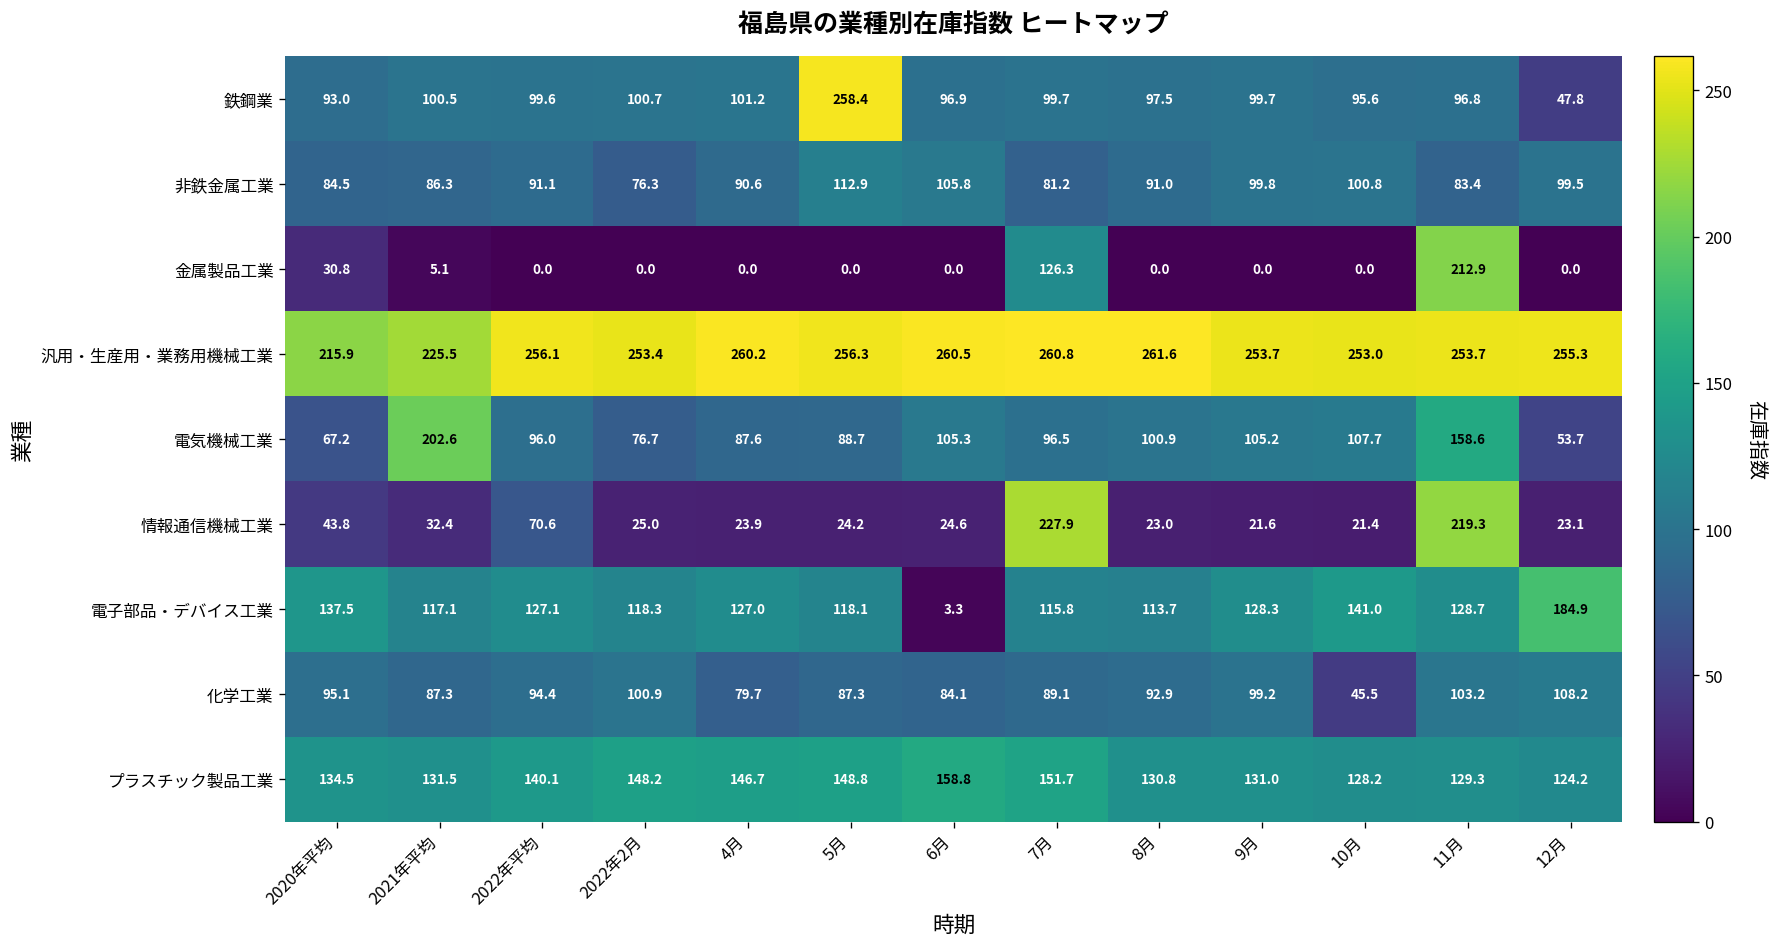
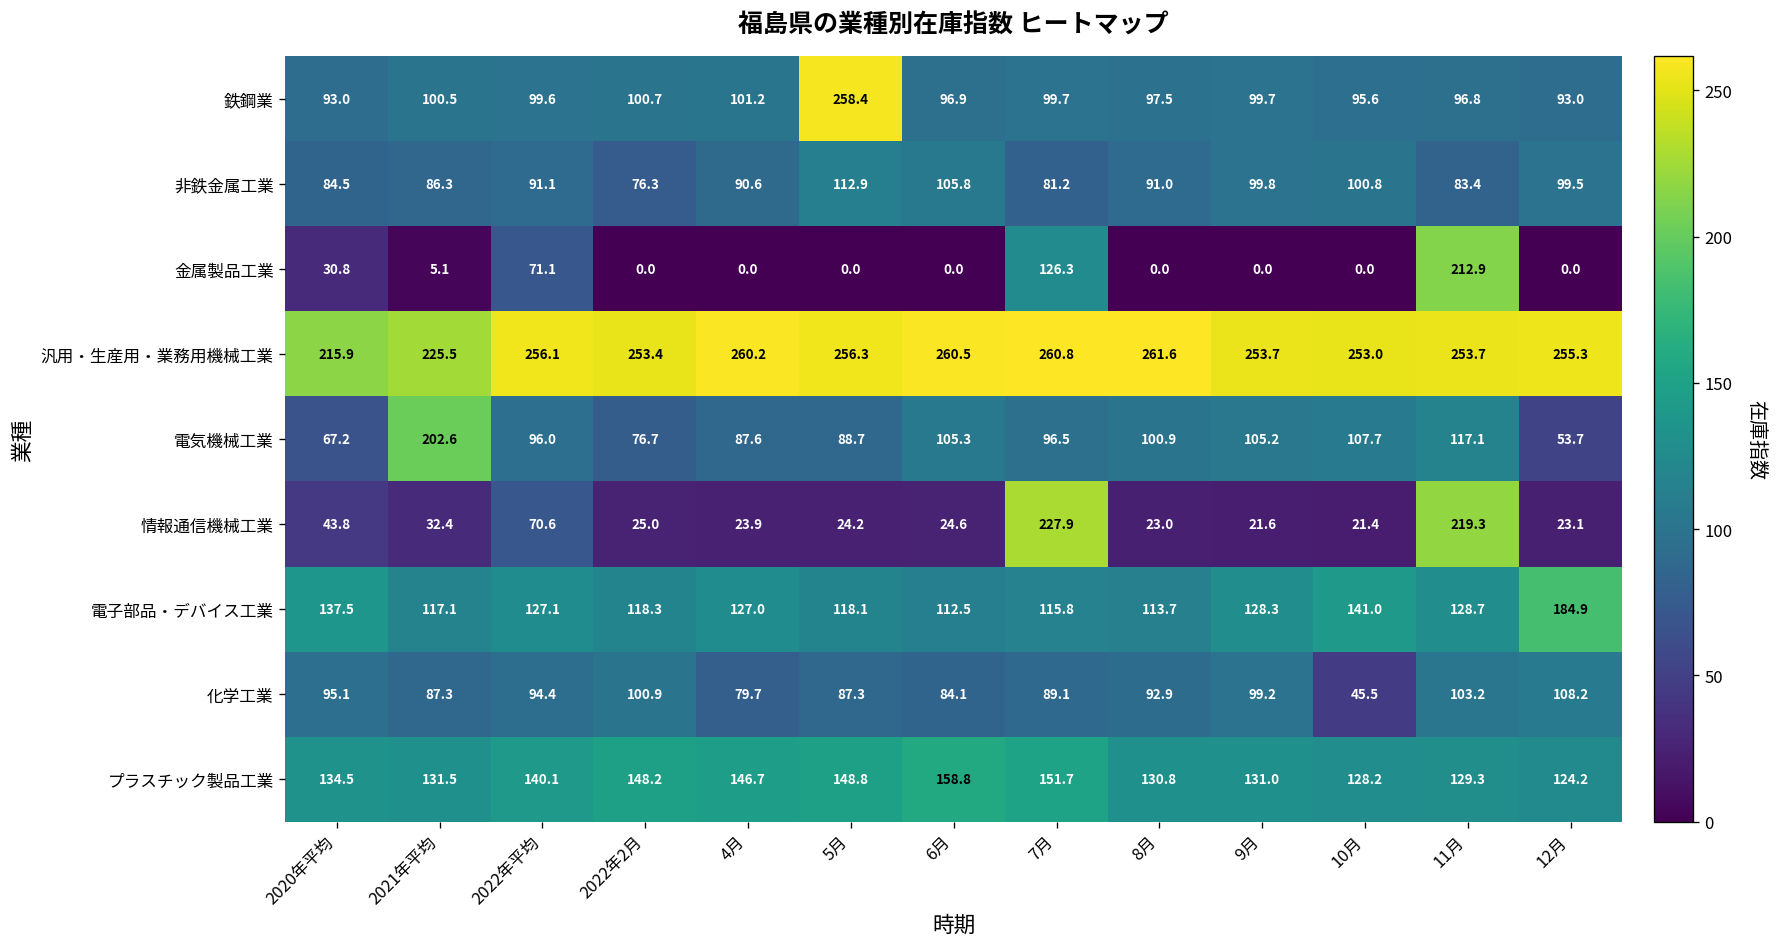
鉄鋼業, 12月: 47.8 -> 93.0
金属製品工業, 2022年平均: 0.0 -> 71.1
電気機械工業, 11月: 158.6 -> 117.1
電子部品・デバイス工業, 6月: 3.3 -> 112.5
